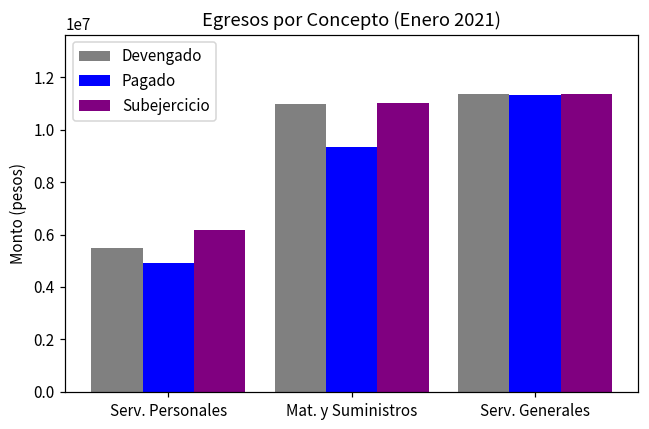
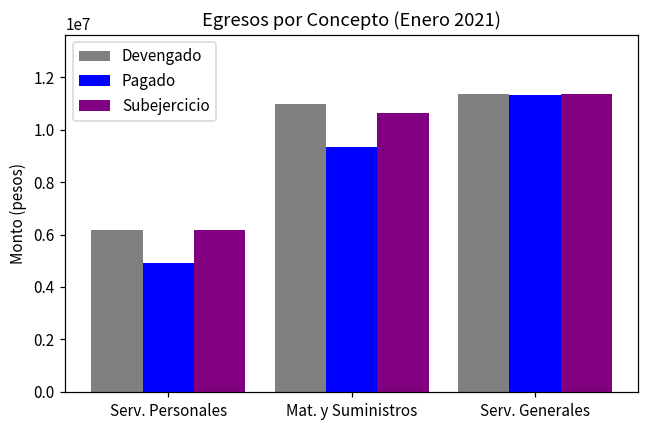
Devengado, Serv. Personales: 5500000 -> 6200000
Subejercicio, Mat. y Suministros: 11000000 -> 10600000
